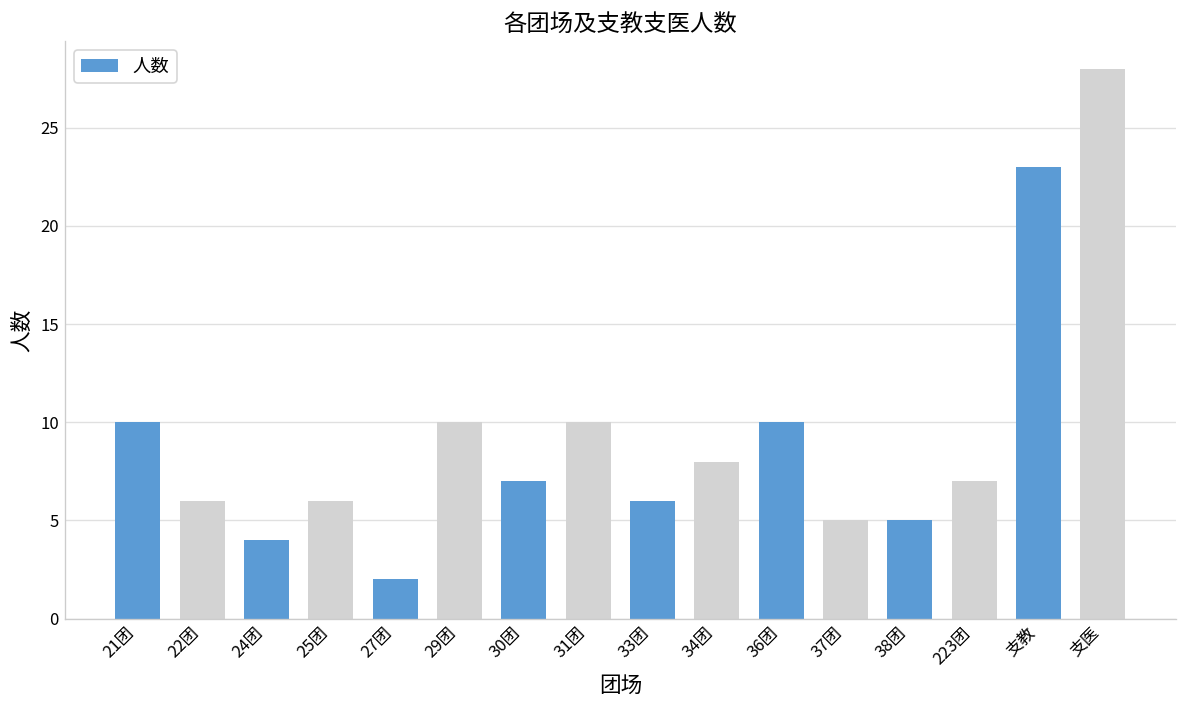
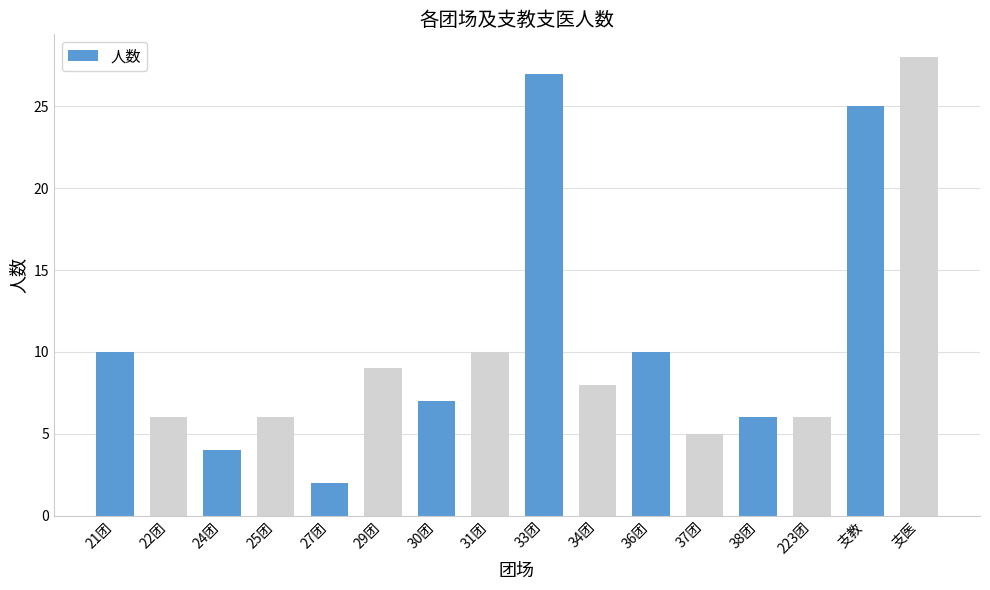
29团: 10 -> 9
33团: 6 -> 27
38团: 5 -> 6
223团: 7 -> 6
支教: 23 -> 25
